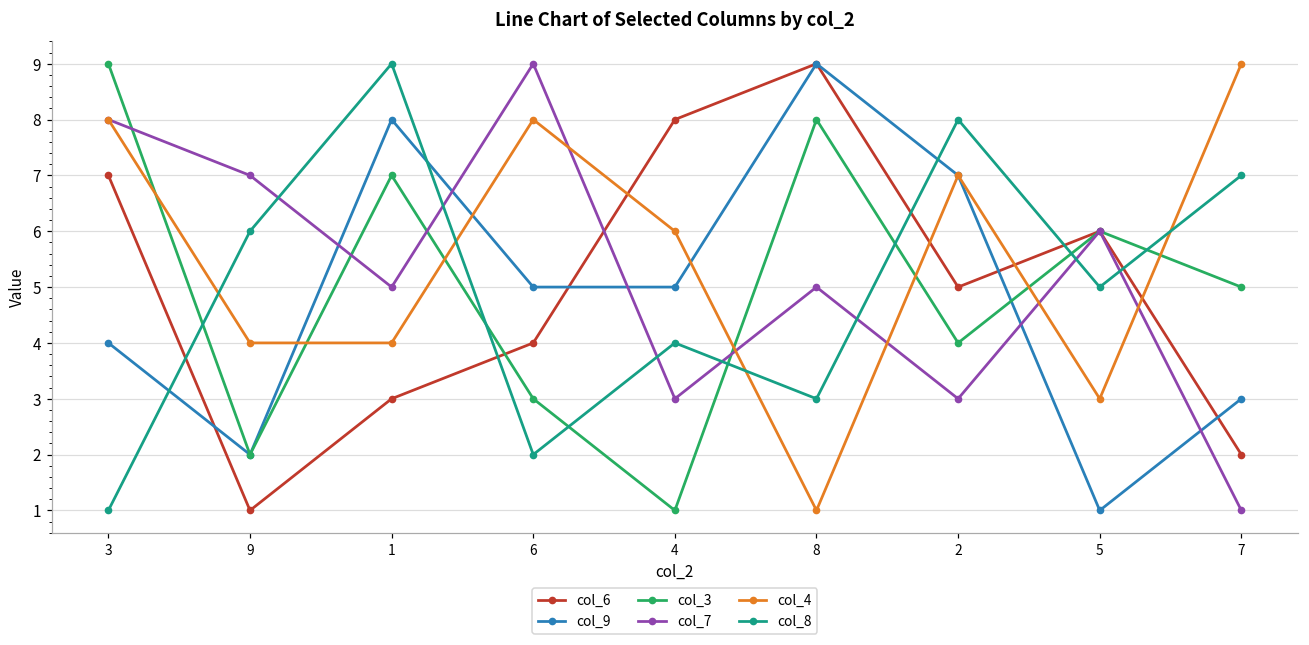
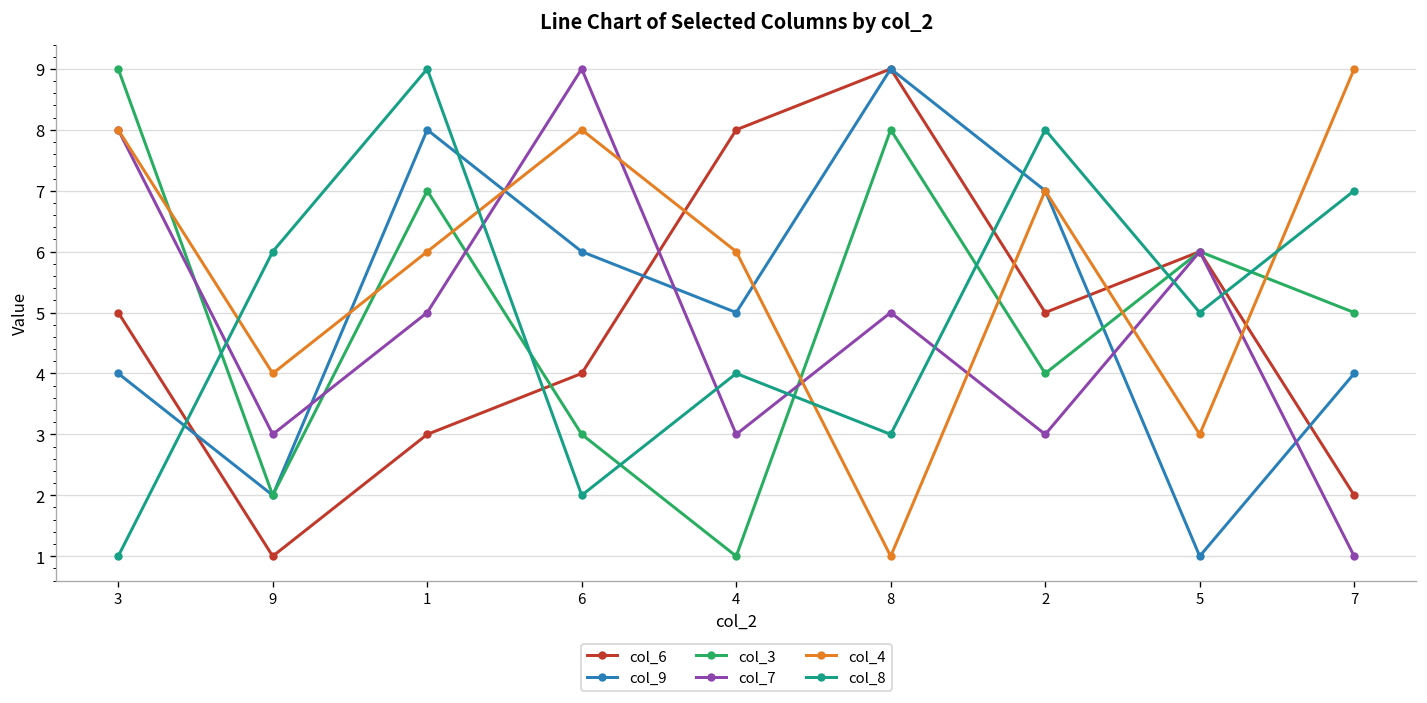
col_6, 3: 7 -> 5
col_7, 9: 7 -> 3
col_4, 1: 4 -> 6
col_9, 6: 5 -> 6
col_9, 7: 3 -> 4
